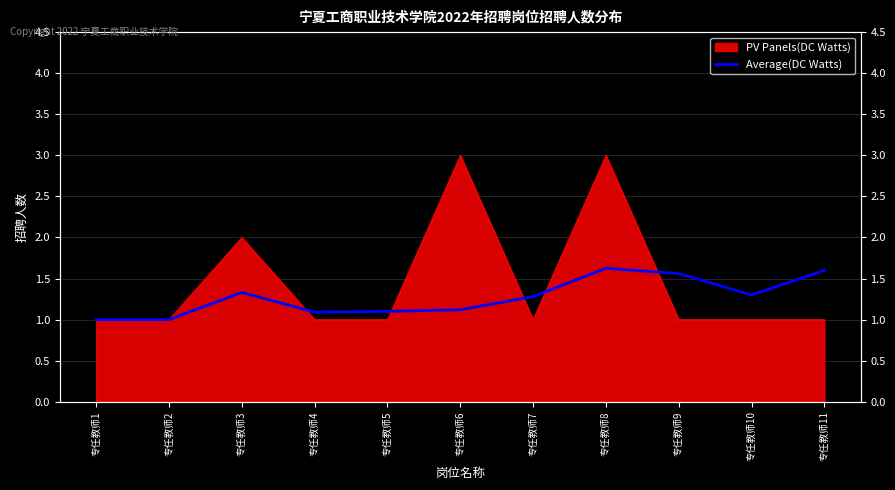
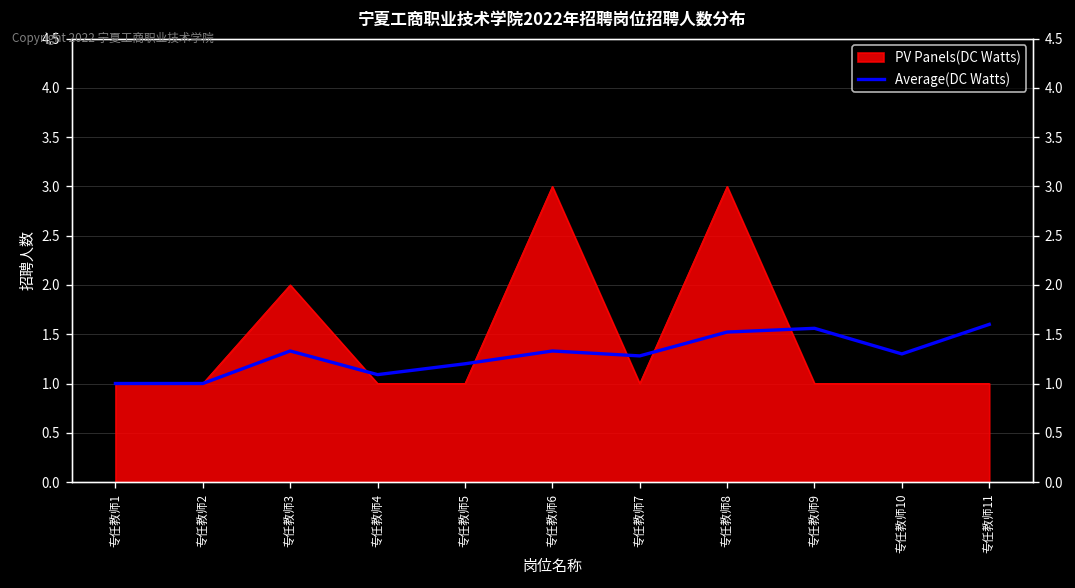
Average(DC Watts), 专任教师5: 1.1 -> 1.2
Average(DC Watts), 专任教师6: 1.1 -> 1.3
Average(DC Watts), 专任教师8: 1.6 -> 1.5
